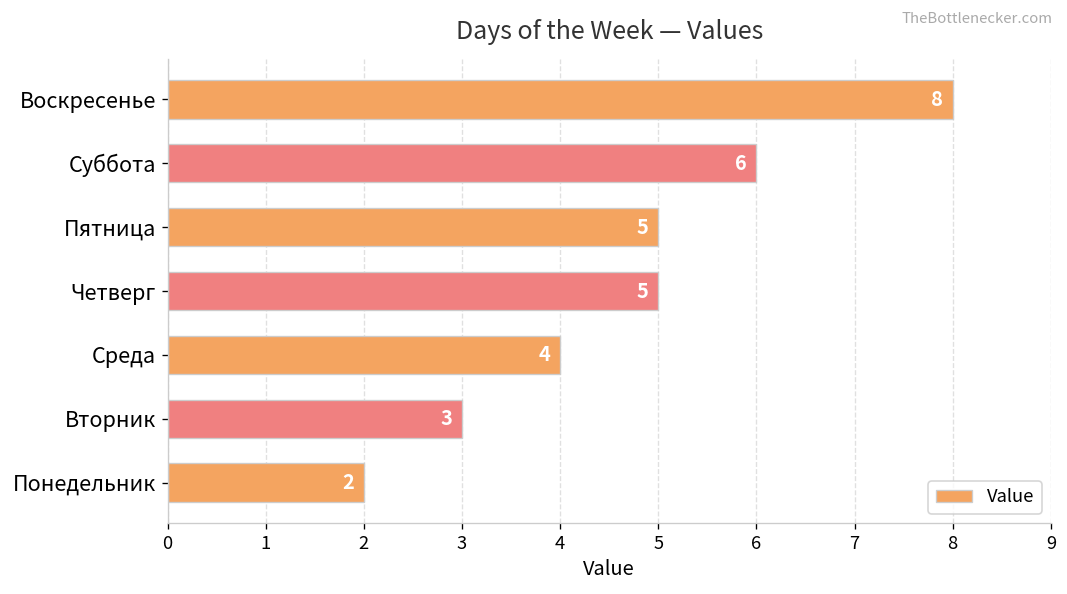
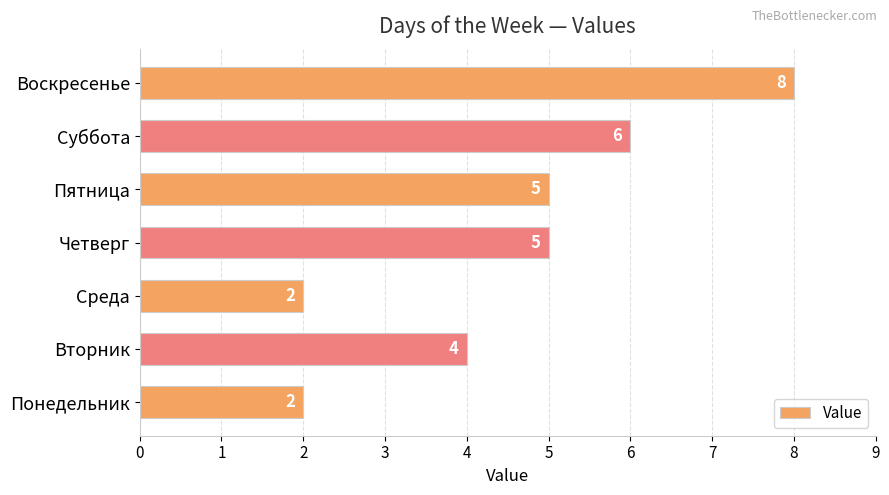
Среда: 4 -> 2
Вторник: 3 -> 4
